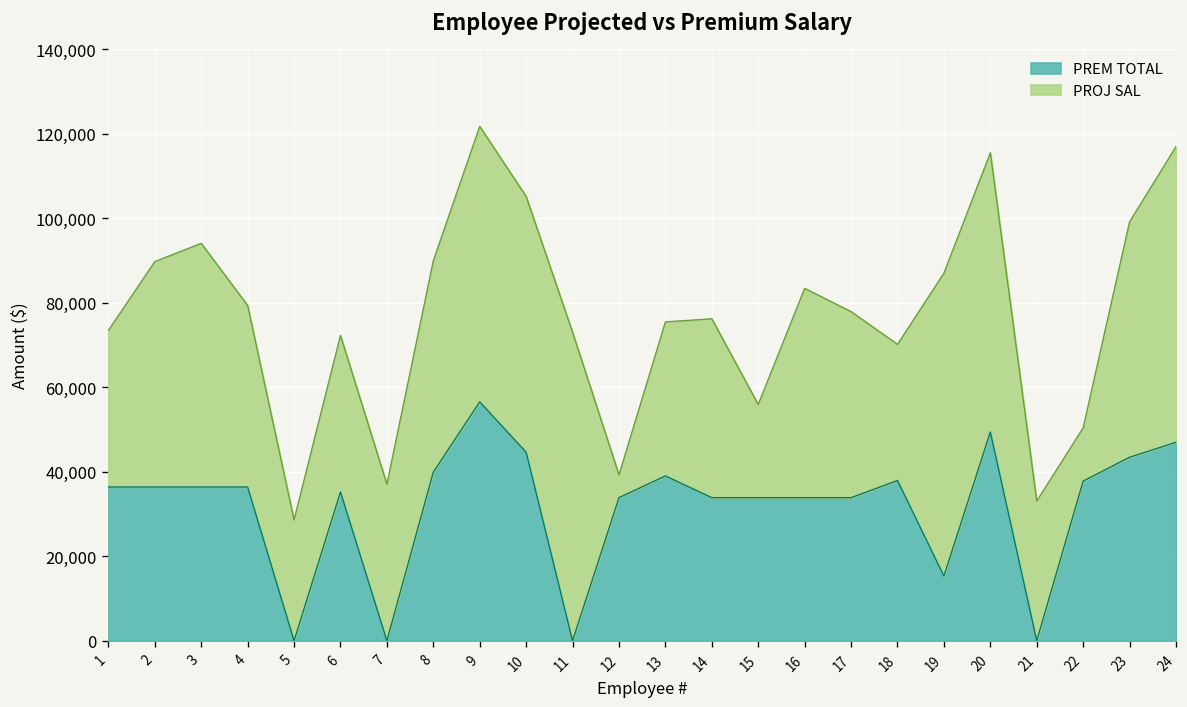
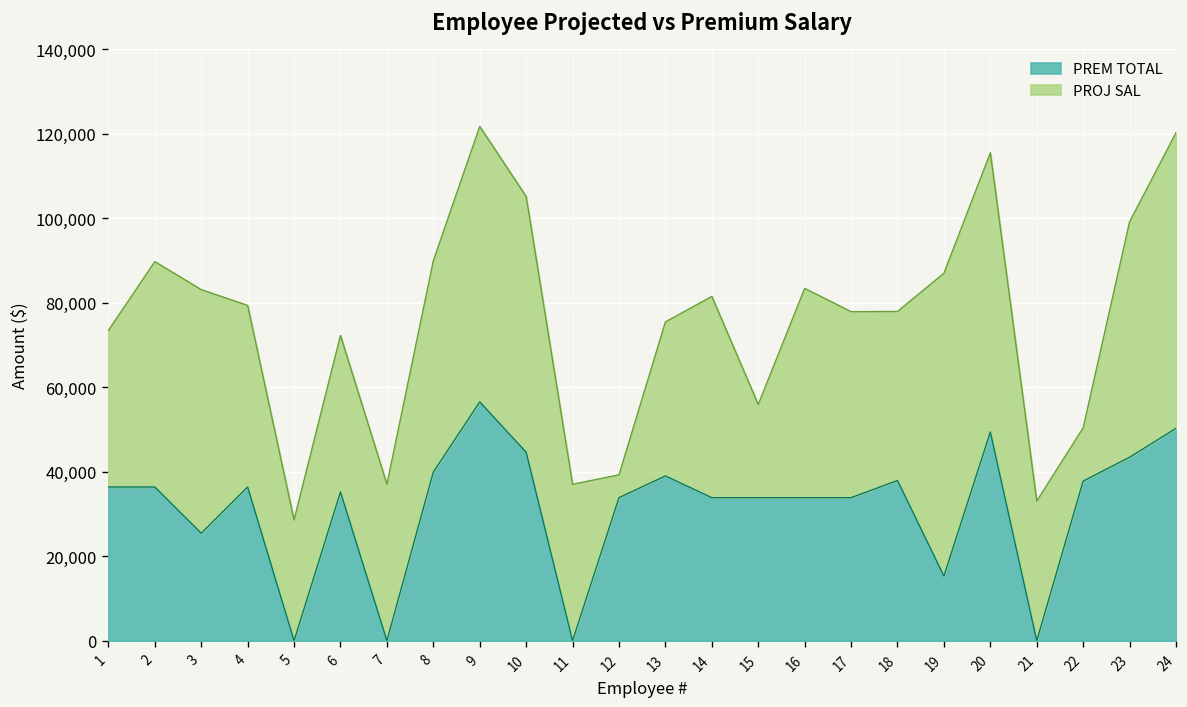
PREM TOTAL, 3: 36,000 -> 25,000
PROJ SAL, 11: 73,000 -> 37,000
PROJ SAL, 14: 42,000 -> 48,000
PROJ SAL, 18: 32,000 -> 40,000
PREM TOTAL, 24: 47,000 -> 50,000
